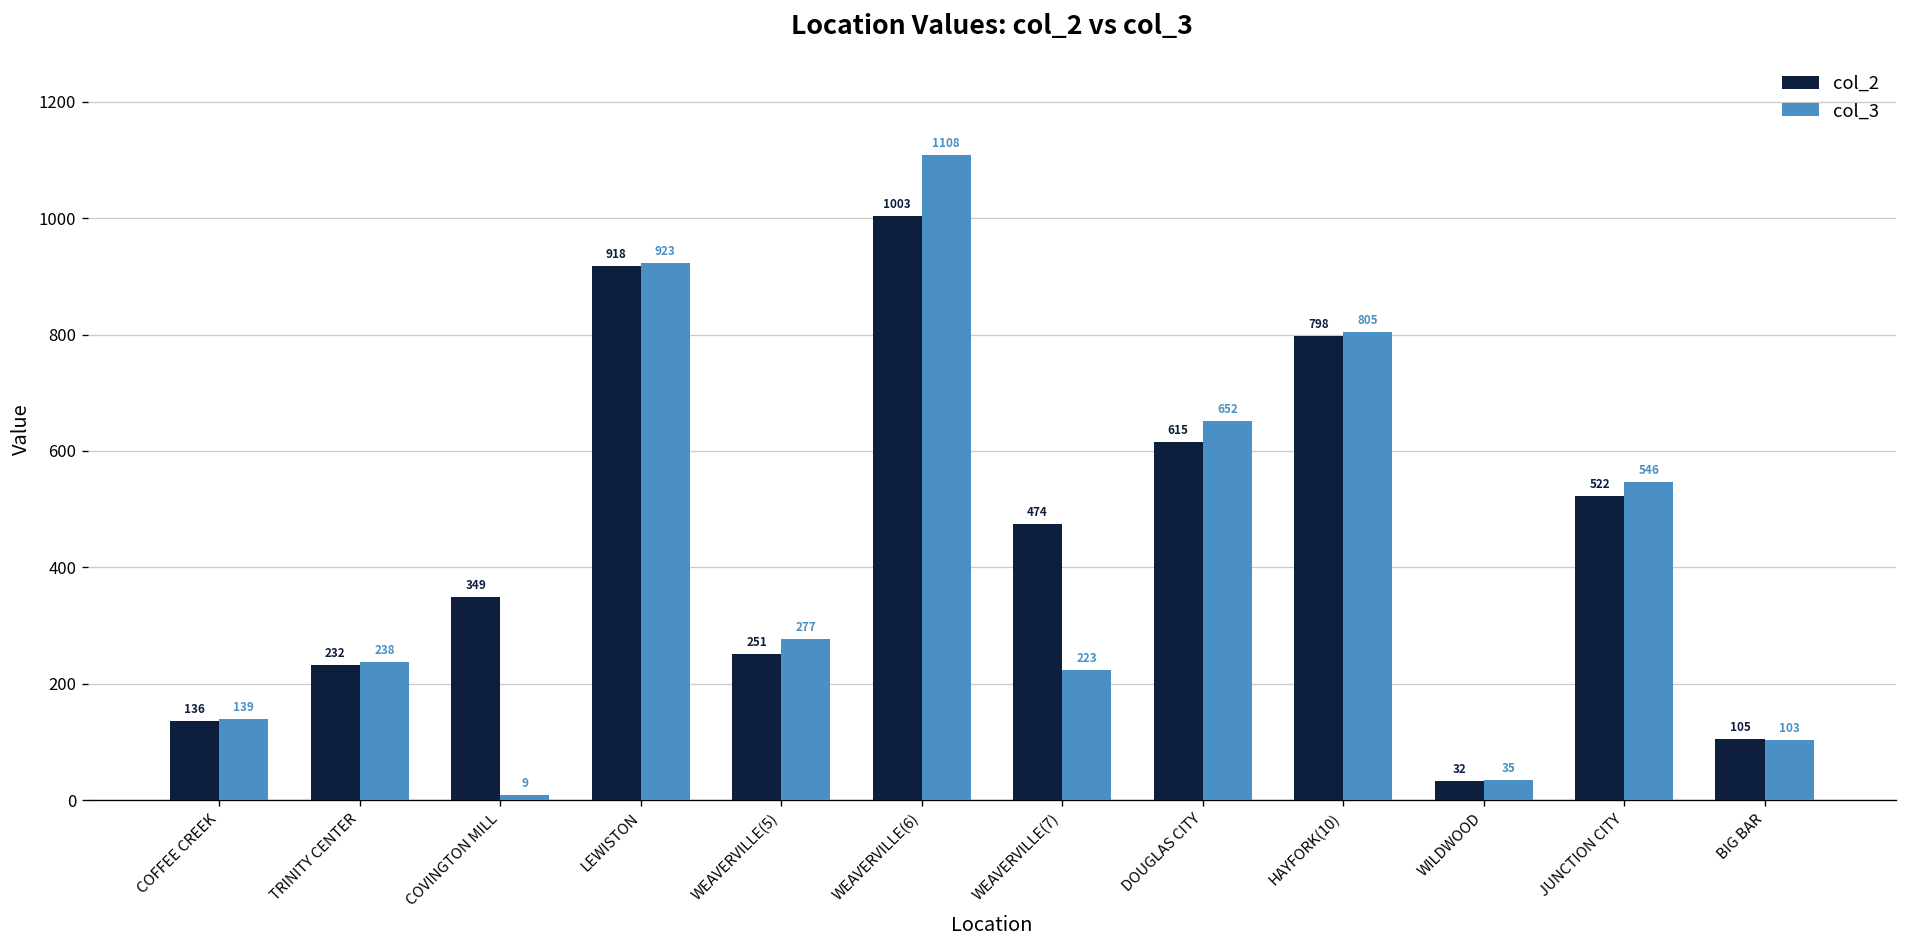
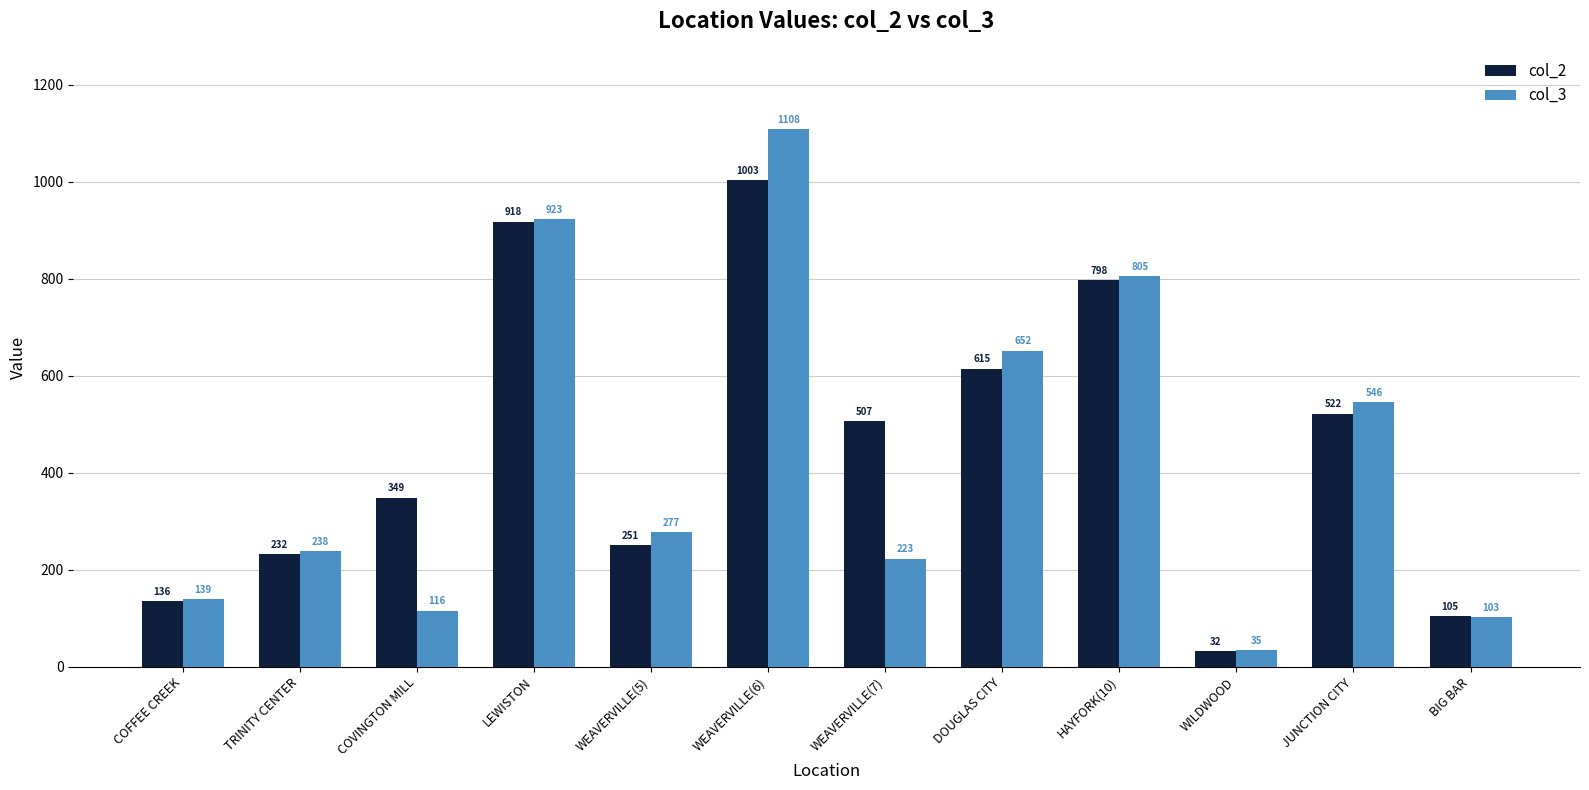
col_3, COVINGTON MILL: 9 -> 116
col_2, WEAVERVILLE(7): 474 -> 507
